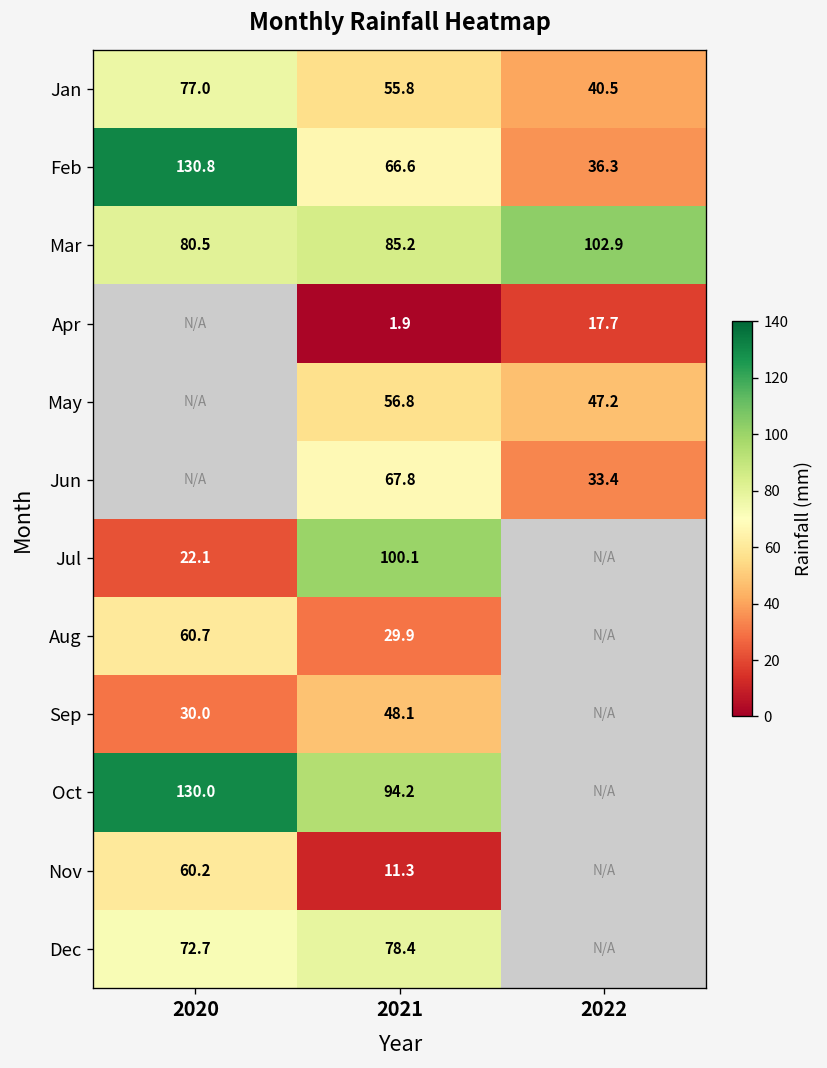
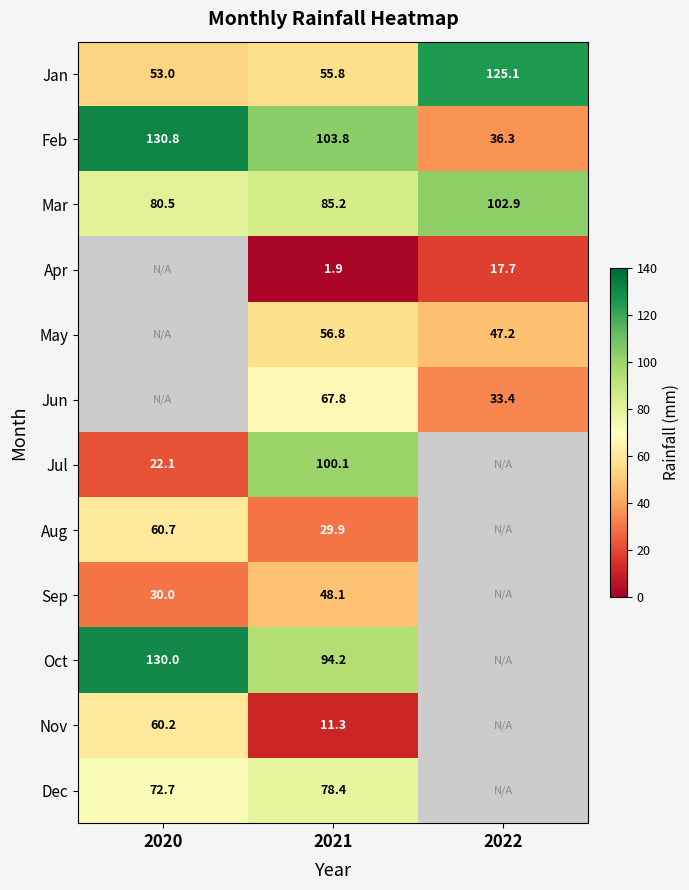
Jan, 2020: 77.0 -> 53.0
Jan, 2022: 40.5 -> 125.1
Feb, 2021: 66.6 -> 103.8
